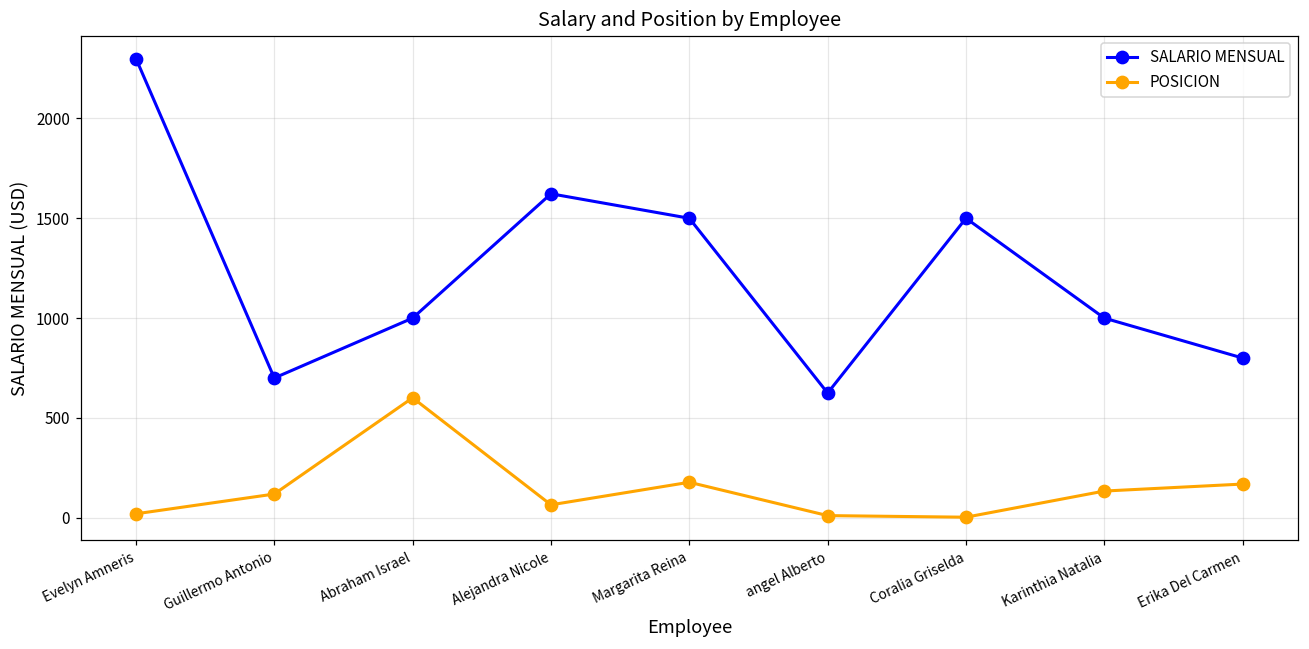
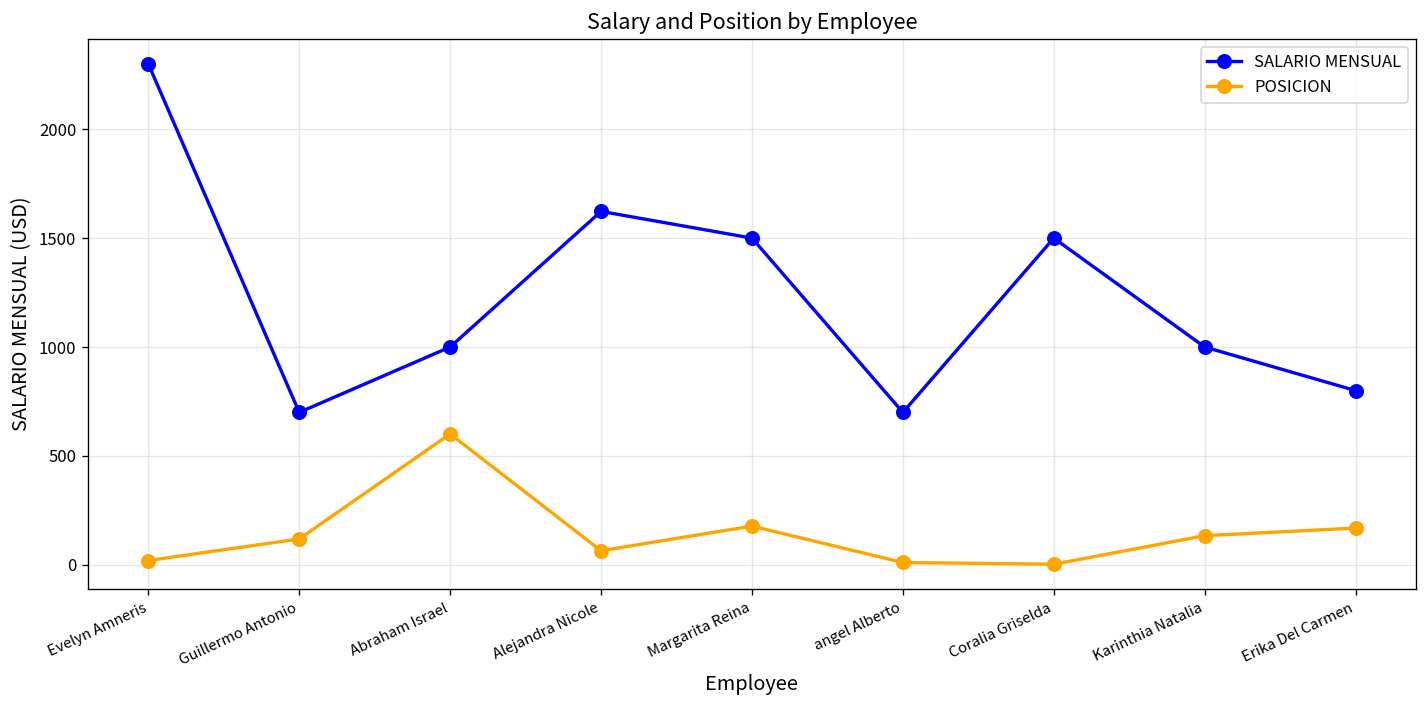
SALARIO MENSUAL, angel Alberto: 620 -> 700
